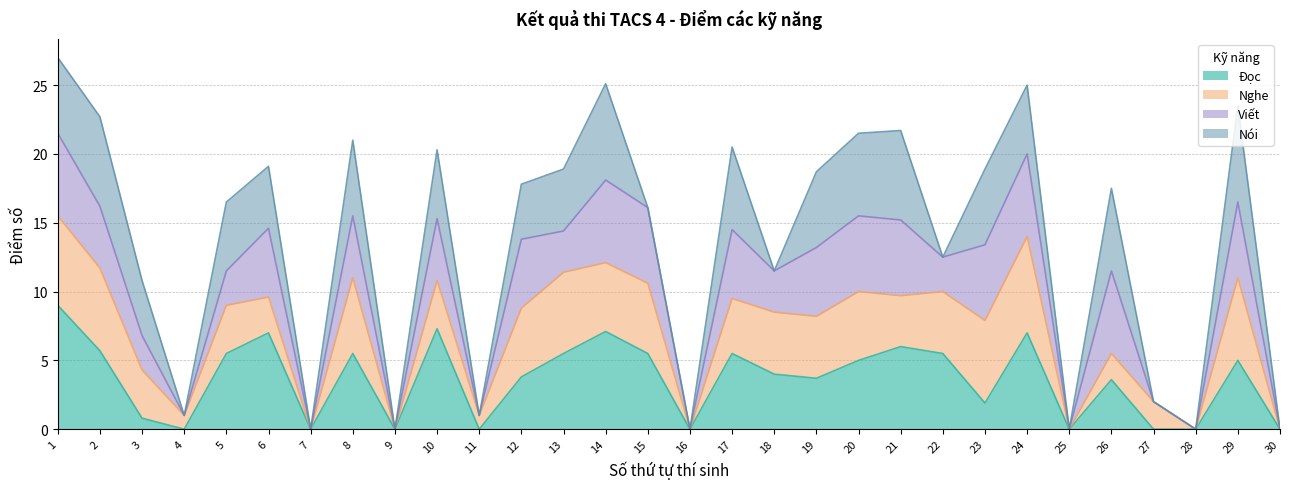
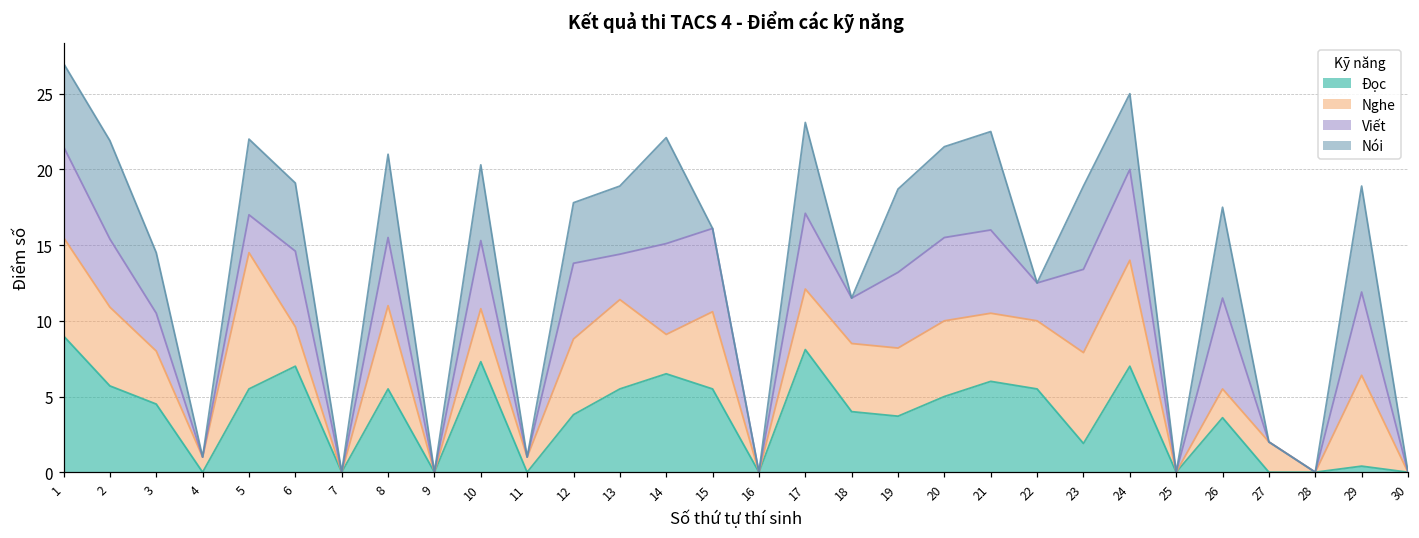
Nghe, 2: 6.0 -> 5.2
Đọc, 3: 0.8 -> 4.5
Nghe, 5: 3.5 -> 9.0
Đọc, 14: 7.1 -> 6.5
Nghe, 14: 5.0 -> 2.6
Đọc, 17: 5.5 -> 8.1
Nghe, 21: 3.7 -> 4.5
Đọc, 29: 5.0 -> 0.4
